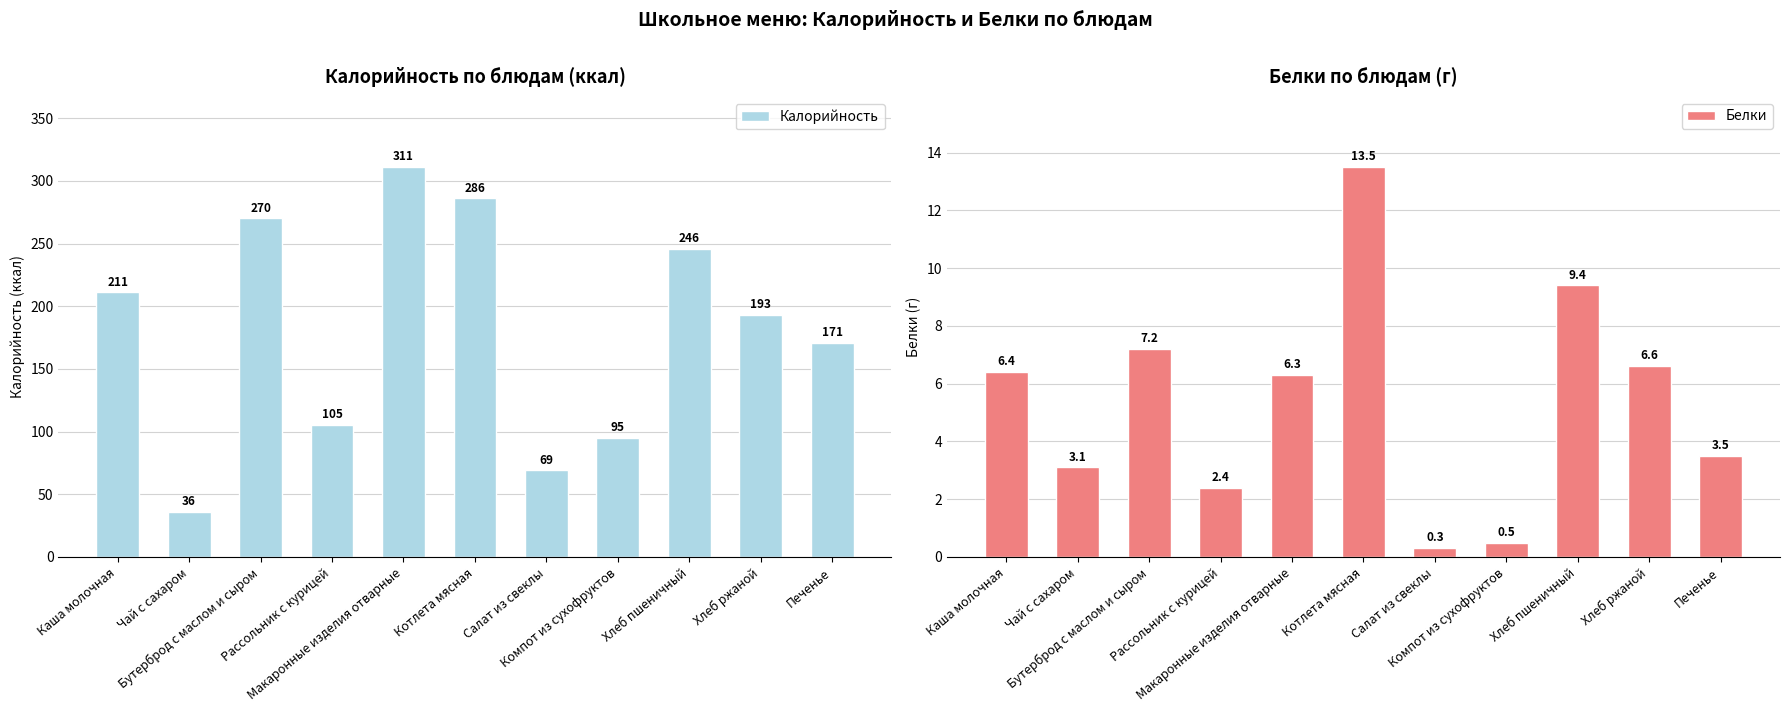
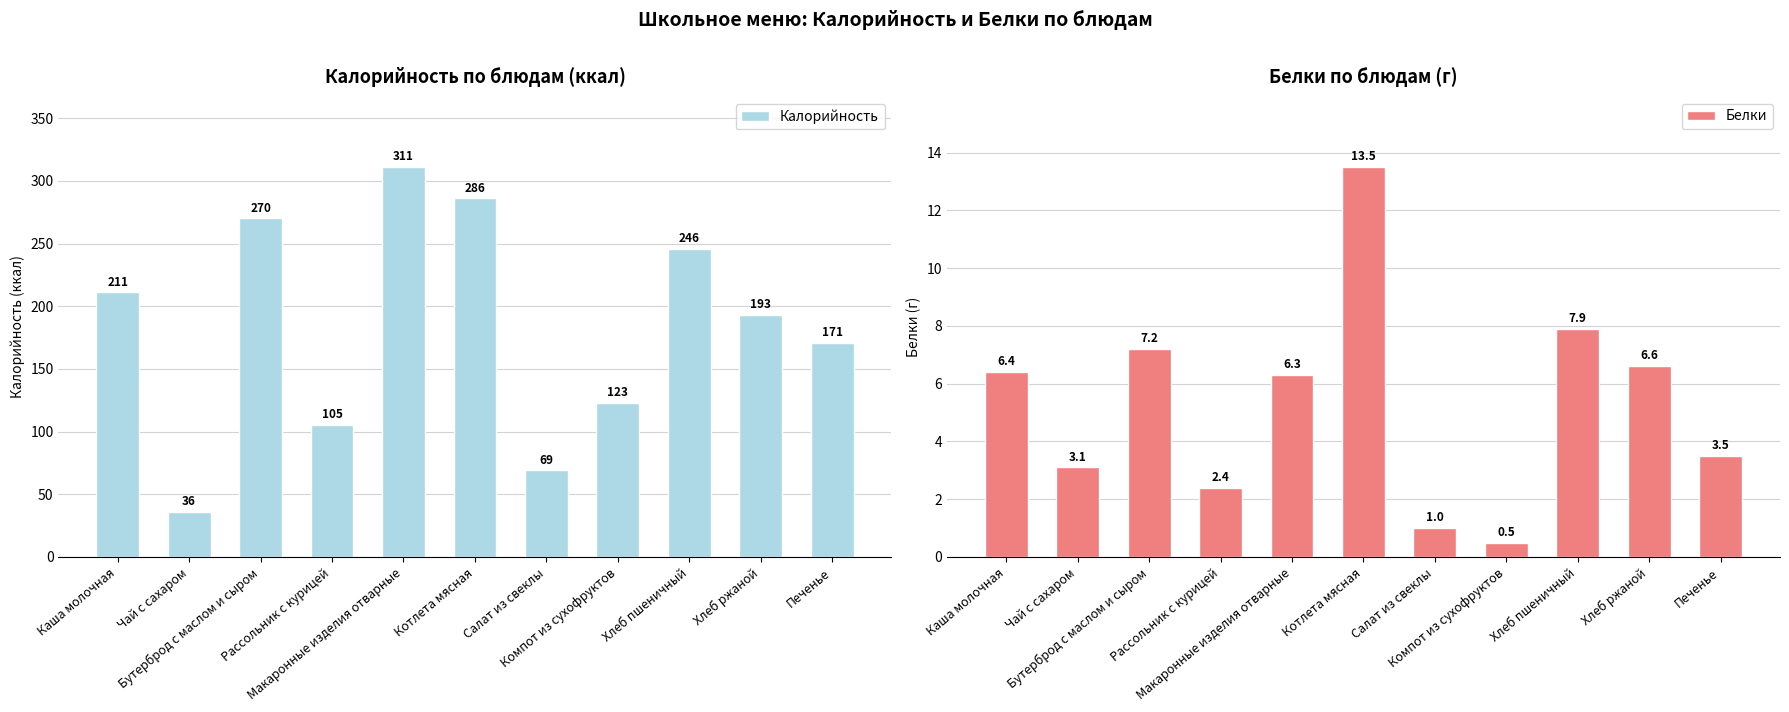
Калорийность по блюдам (ккал), Компот из сухофруктов: 95 -> 123
Белки по блюдам (г), Салат из свеклы: 0.3 -> 1.0
Белки по блюдам (г), Хлеб пшеничный: 9.4 -> 7.9
